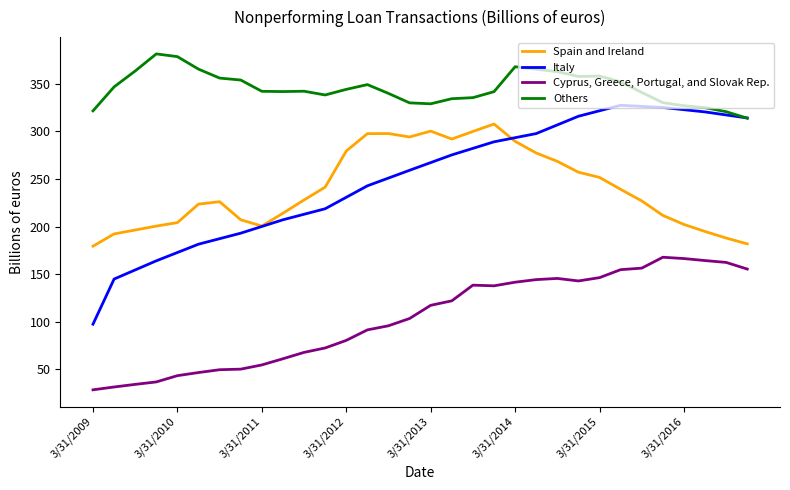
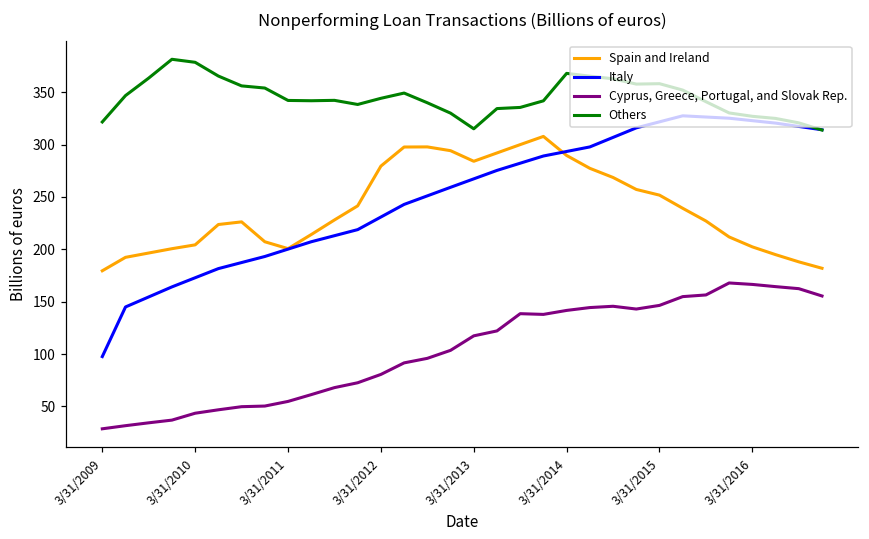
Spain and Ireland, 3/31/2013: 300 -> 280
Others, 3/31/2013: 330 -> 320
